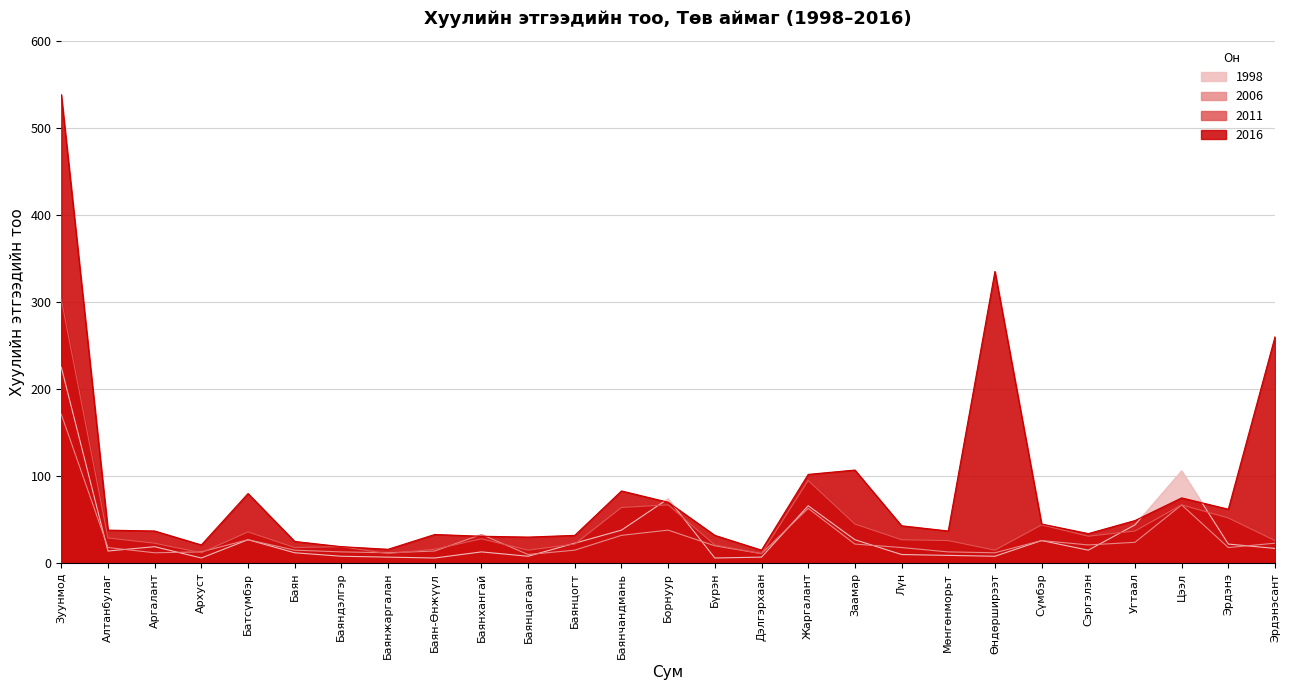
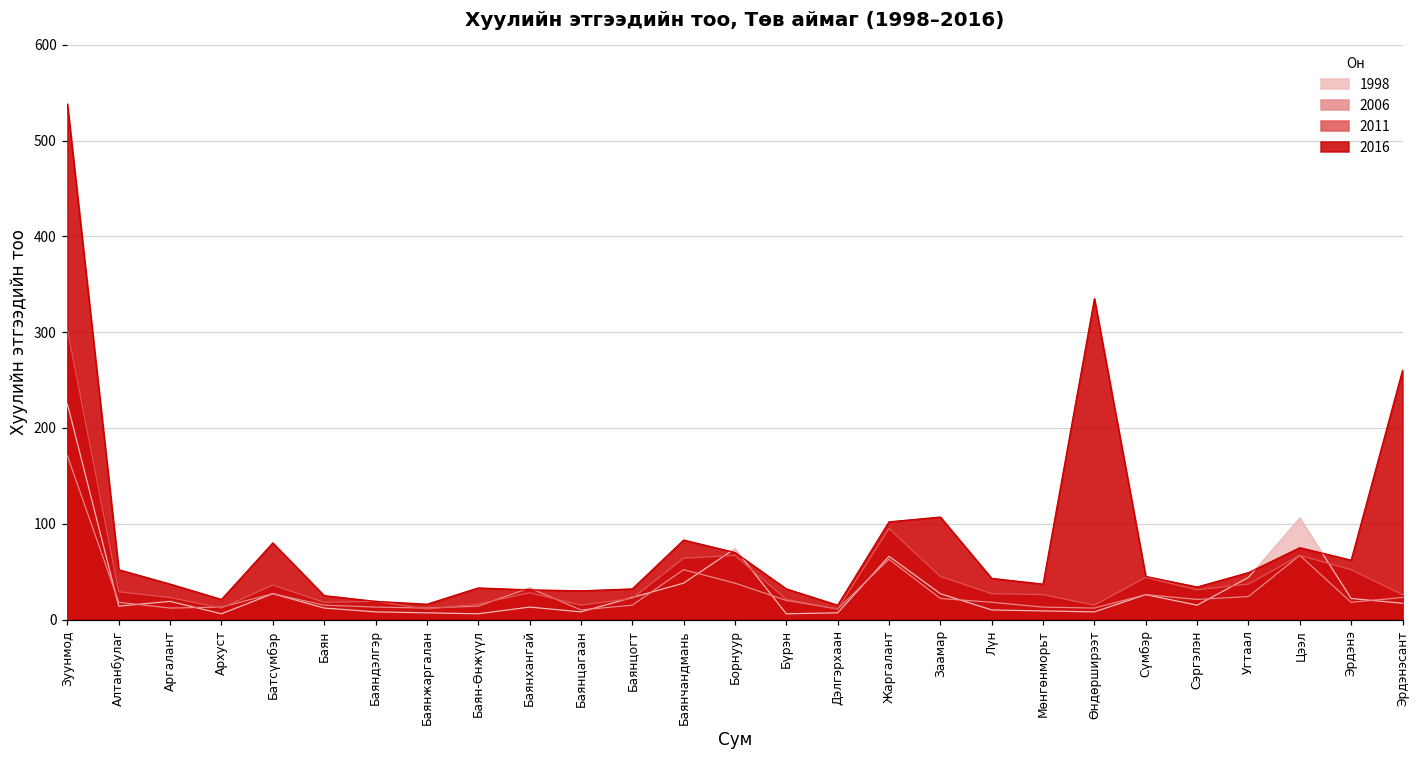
2016, Алтанбулаг: 40 -> 50
2006, Баянчандмань: 30 -> 50
